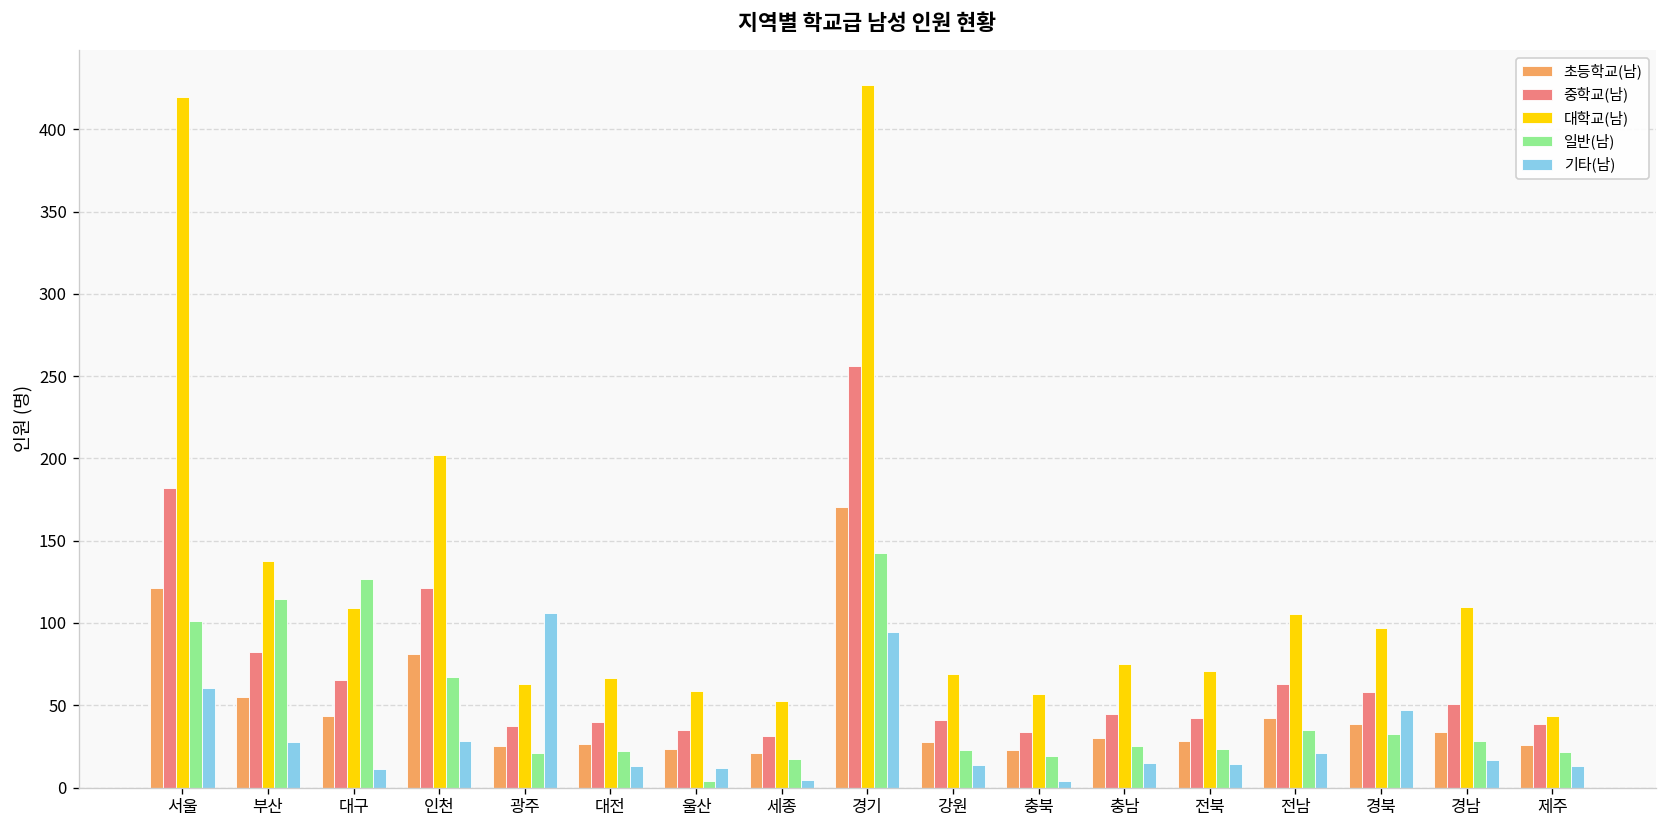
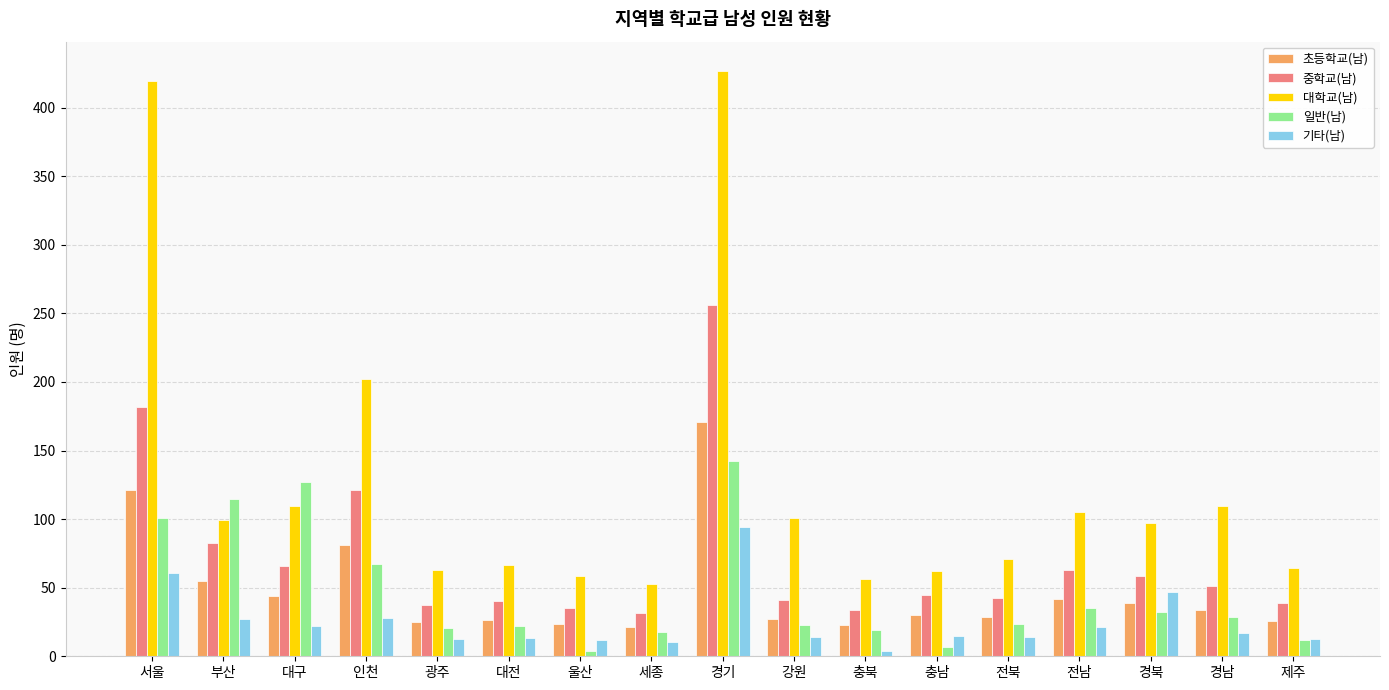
대학교(남), 부산: 138 -> 100
기타(남), 대구: 11 -> 22
기타(남), 광주: 106 -> 13
기타(남), 세종: 4 -> 11
대학교(남), 강원: 69 -> 101
대학교(남), 충남: 75 -> 62
일반(남), 충남: 25 -> 7
대학교(남), 제주: 43 -> 65
일반(남), 제주: 22 -> 12
